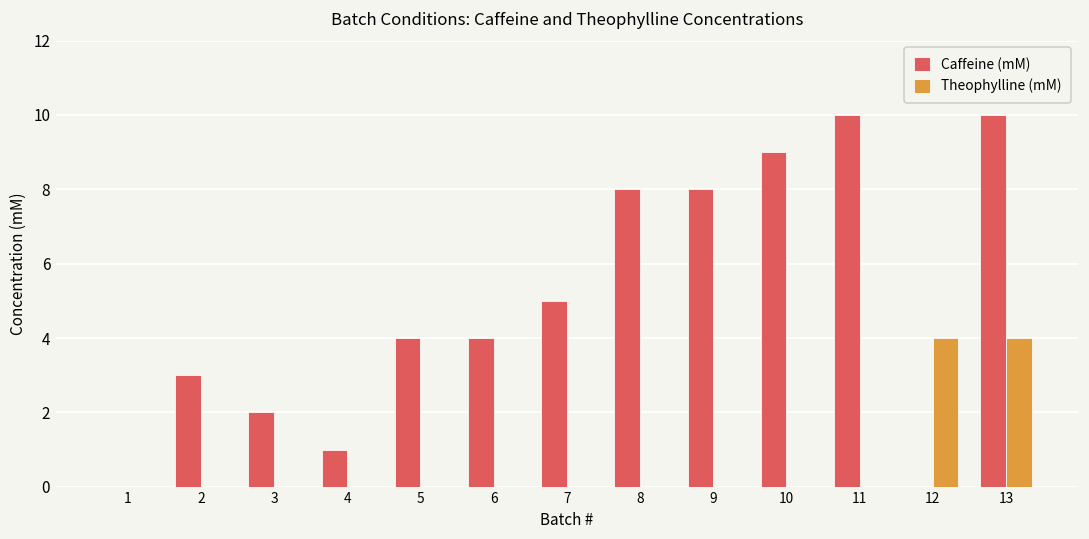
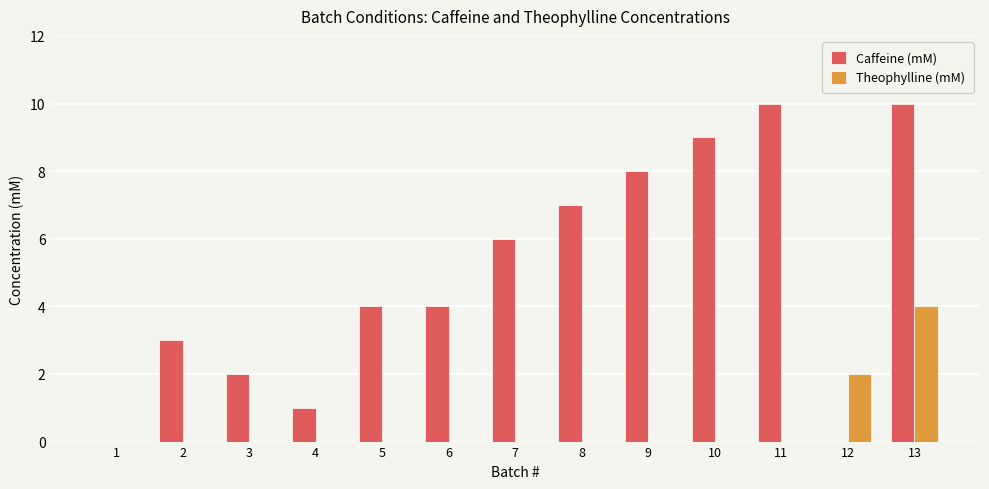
Caffeine (mM), 7: 5 -> 6
Caffeine (mM), 8: 8 -> 7
Theophylline (mM), 12: 4 -> 2
